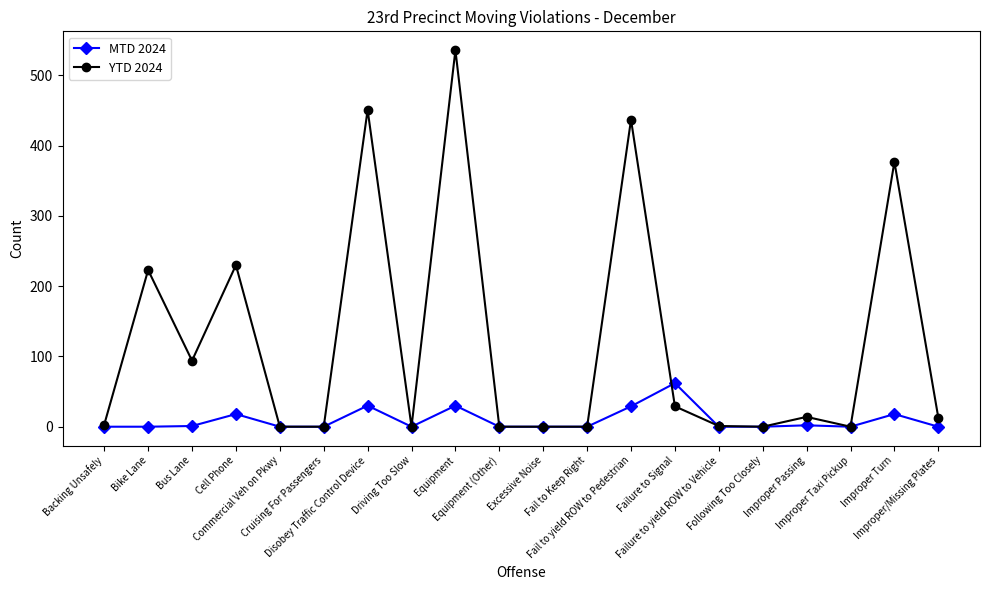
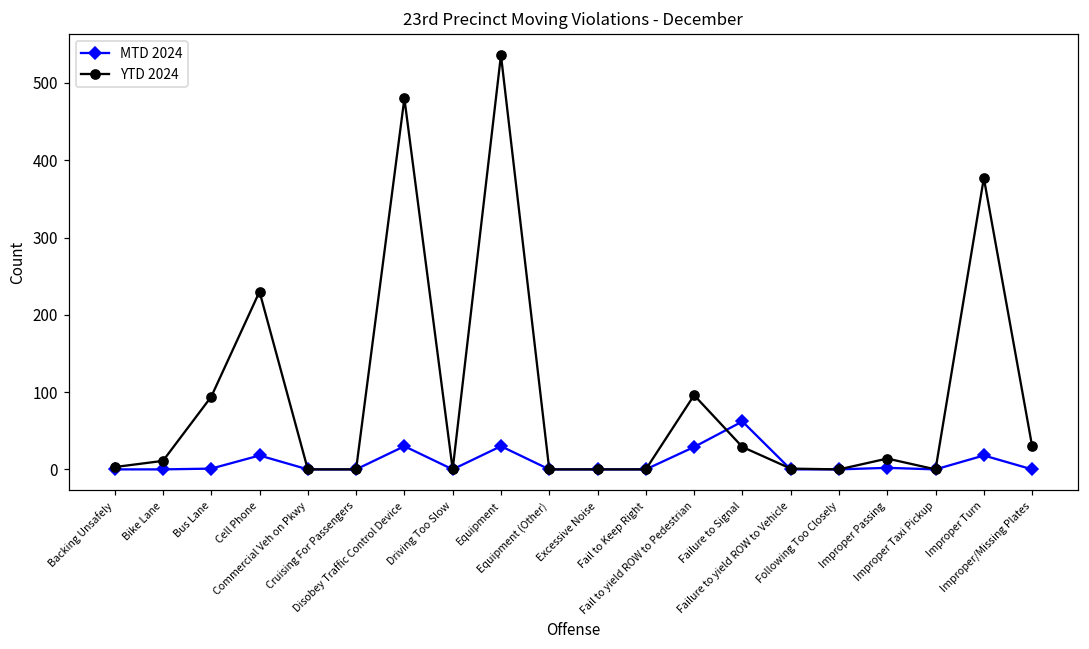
YTD 2024, Bike Lane: 220 -> 10
YTD 2024, Disobey Traffic Control Device: 450 -> 480
YTD 2024, Fail to yield ROW to Pedestrian: 440 -> 100
YTD 2024, Improper/Missing Plates: 10 -> 30
